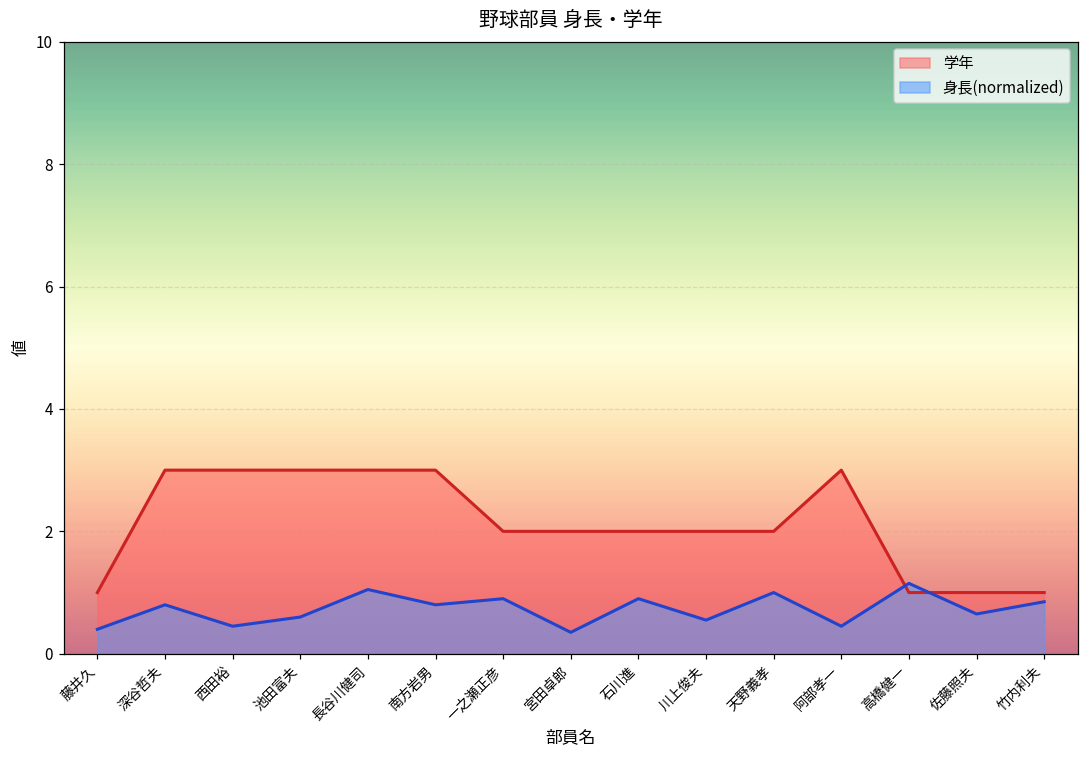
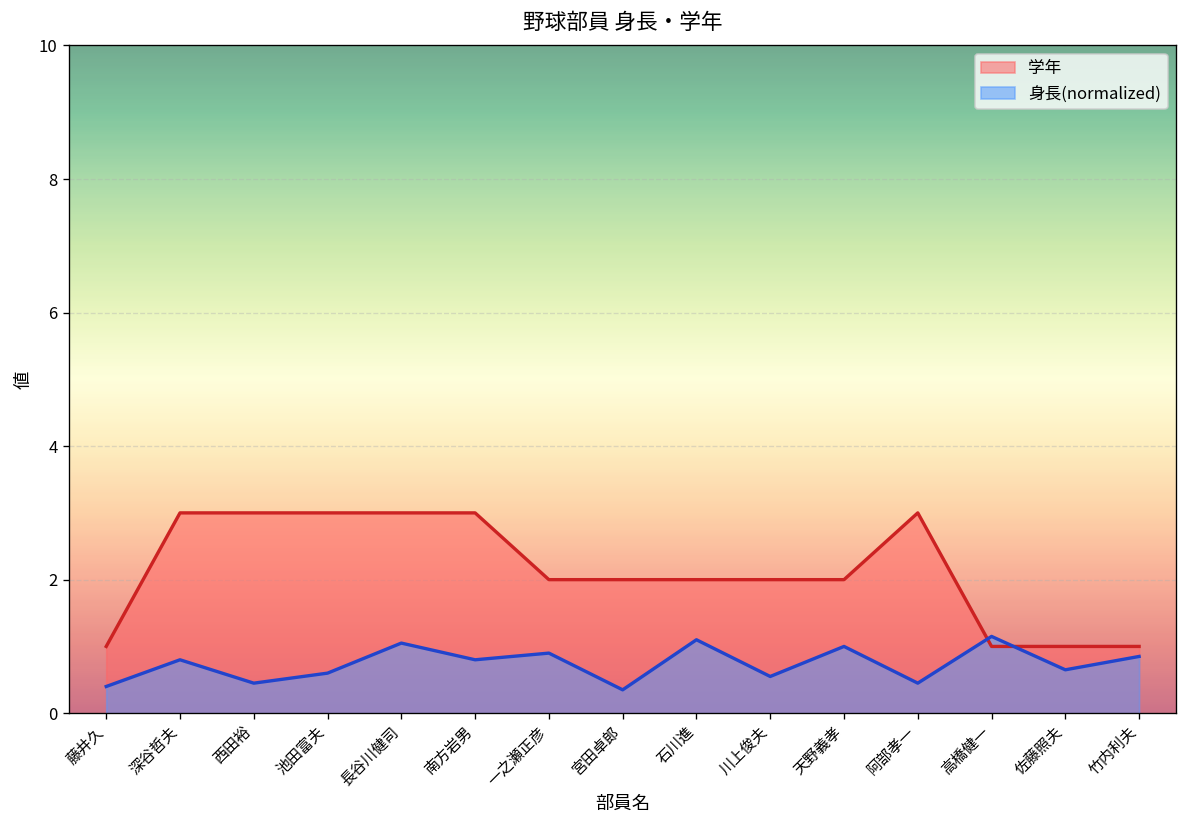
身長(normalized), 石川進: 0.9 -> 1.1
